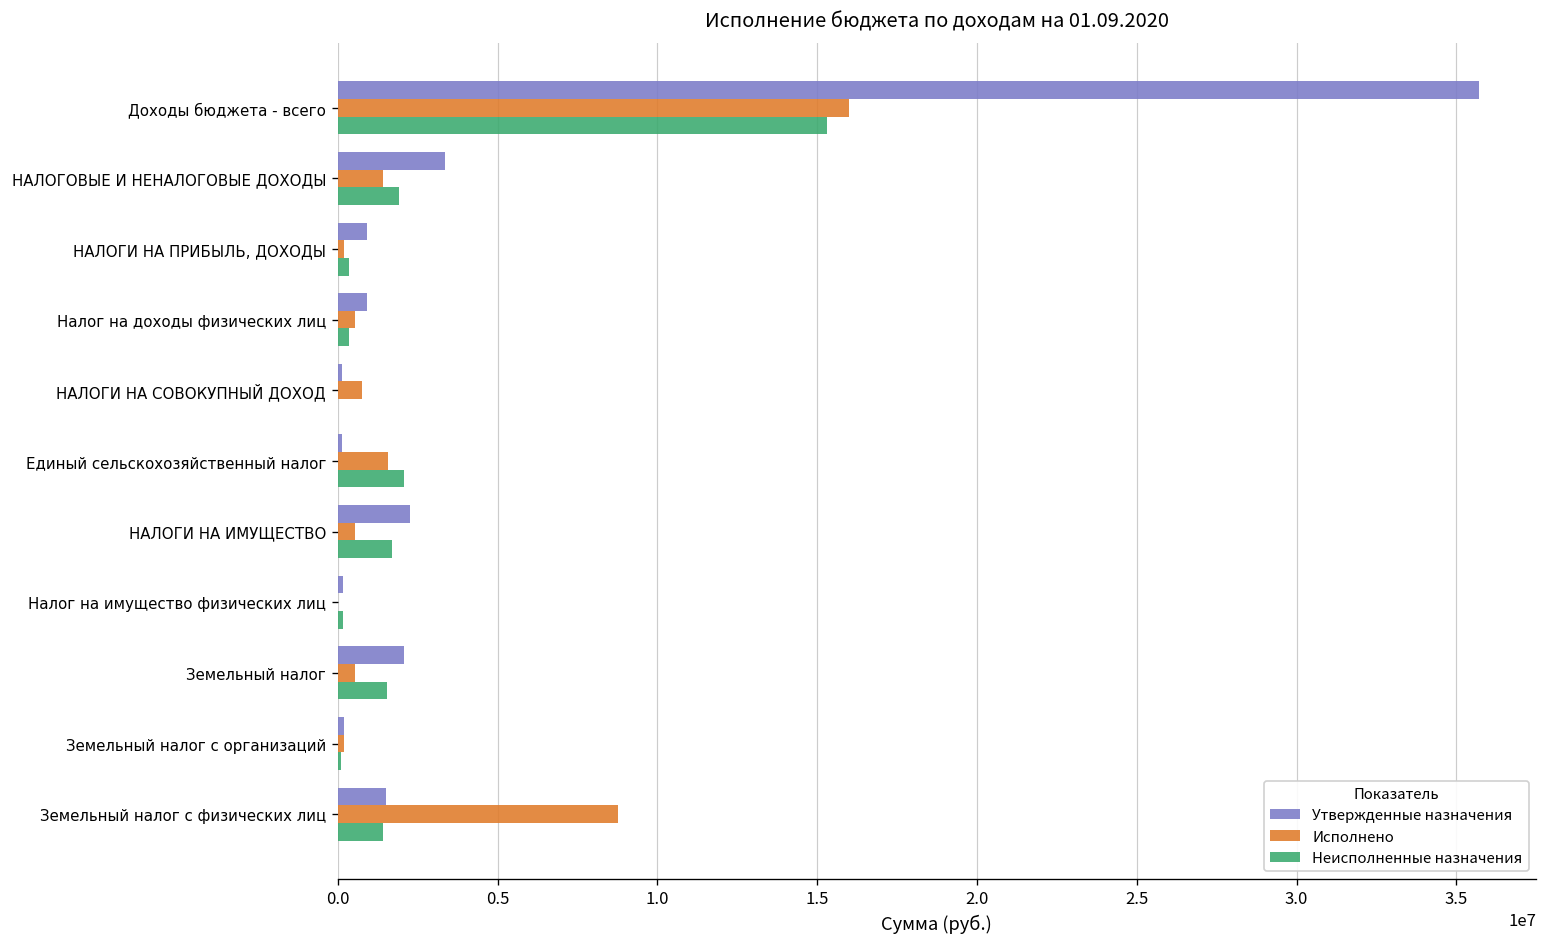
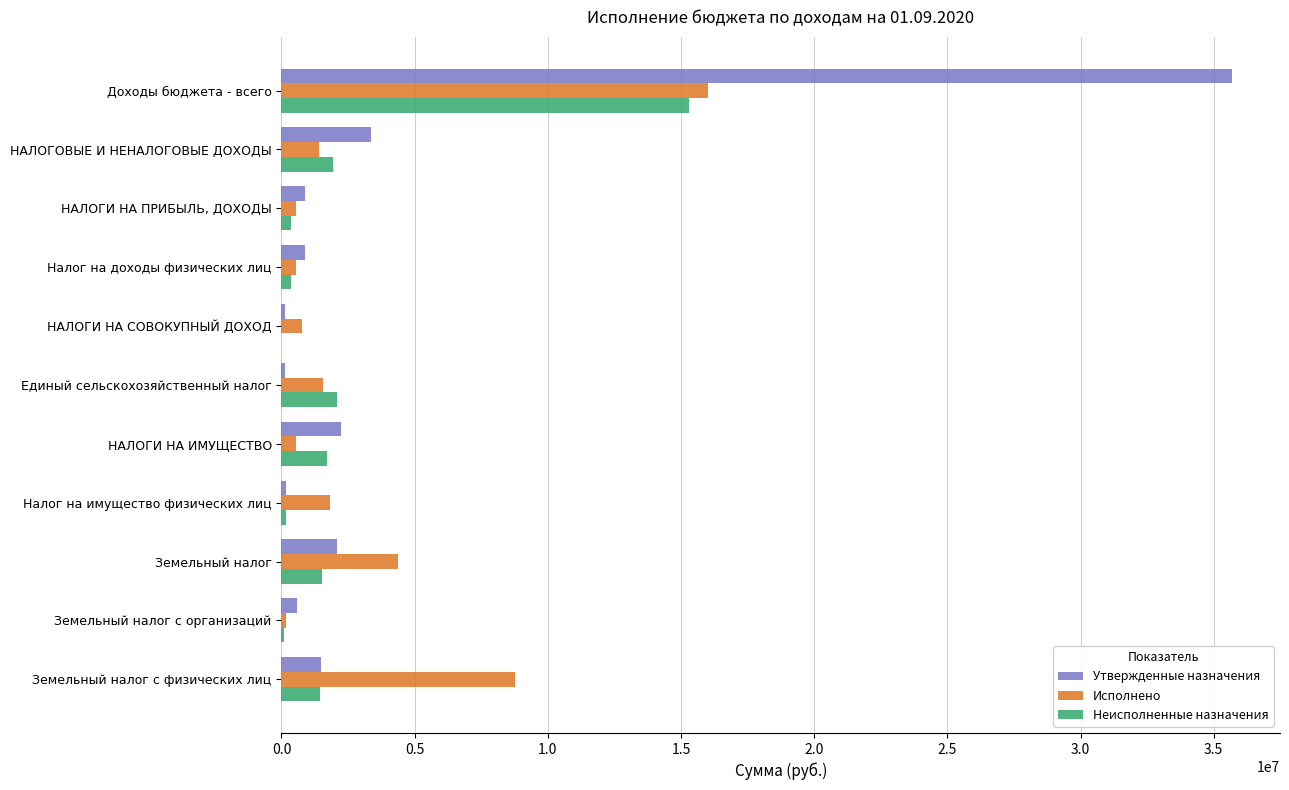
Исполнено, НАЛОГИ НА ПРИБЫЛЬ, ДОХОДЫ: 200000 -> 500000
Исполнено, Налог на имущество физических лиц: 0 -> 1800000
Исполнено, Земельный налог: 600000 -> 4400000
Утвержденные назначения, Земельный налог с организаций: 200000 -> 600000
